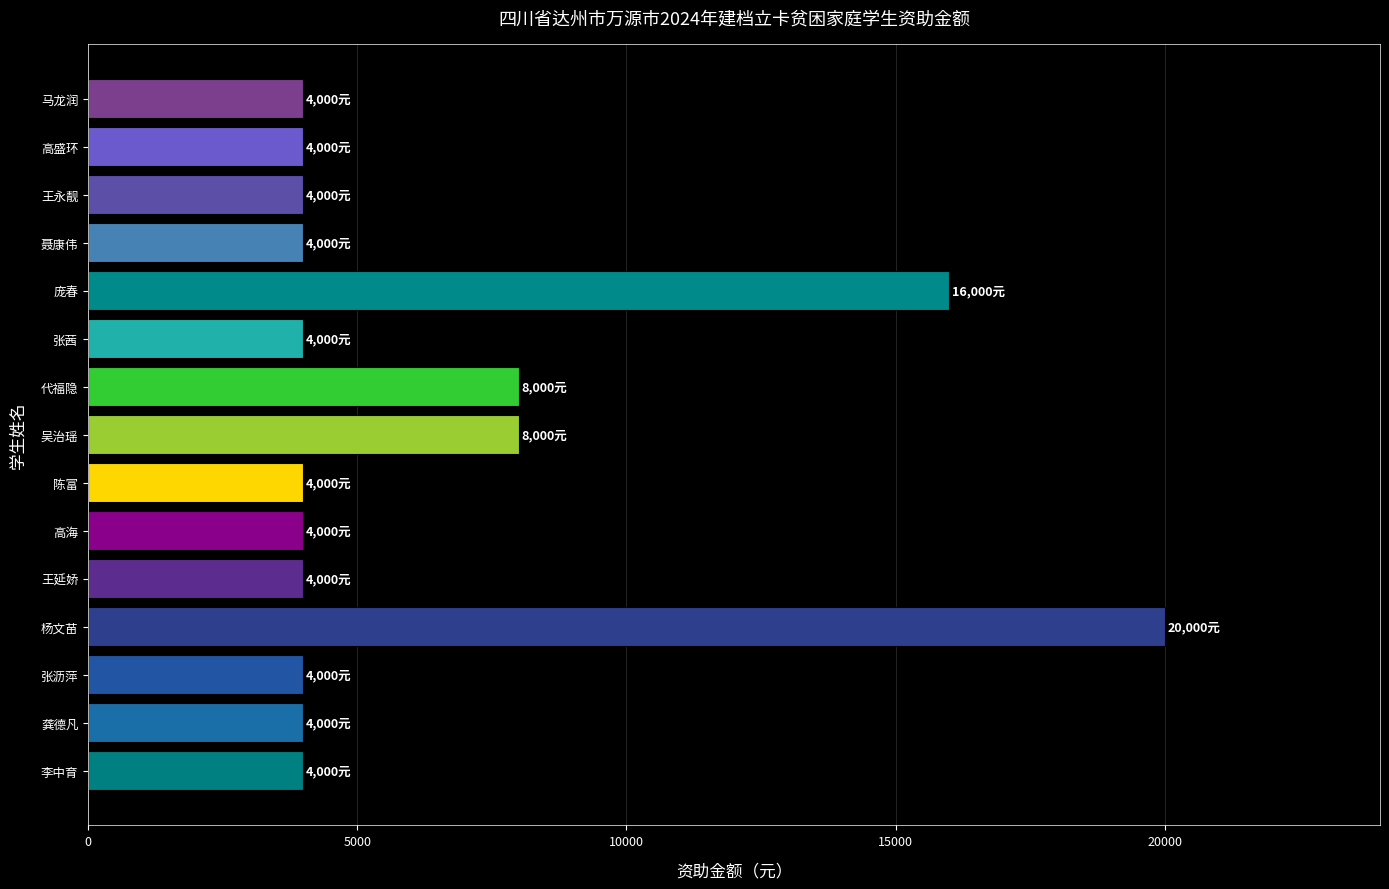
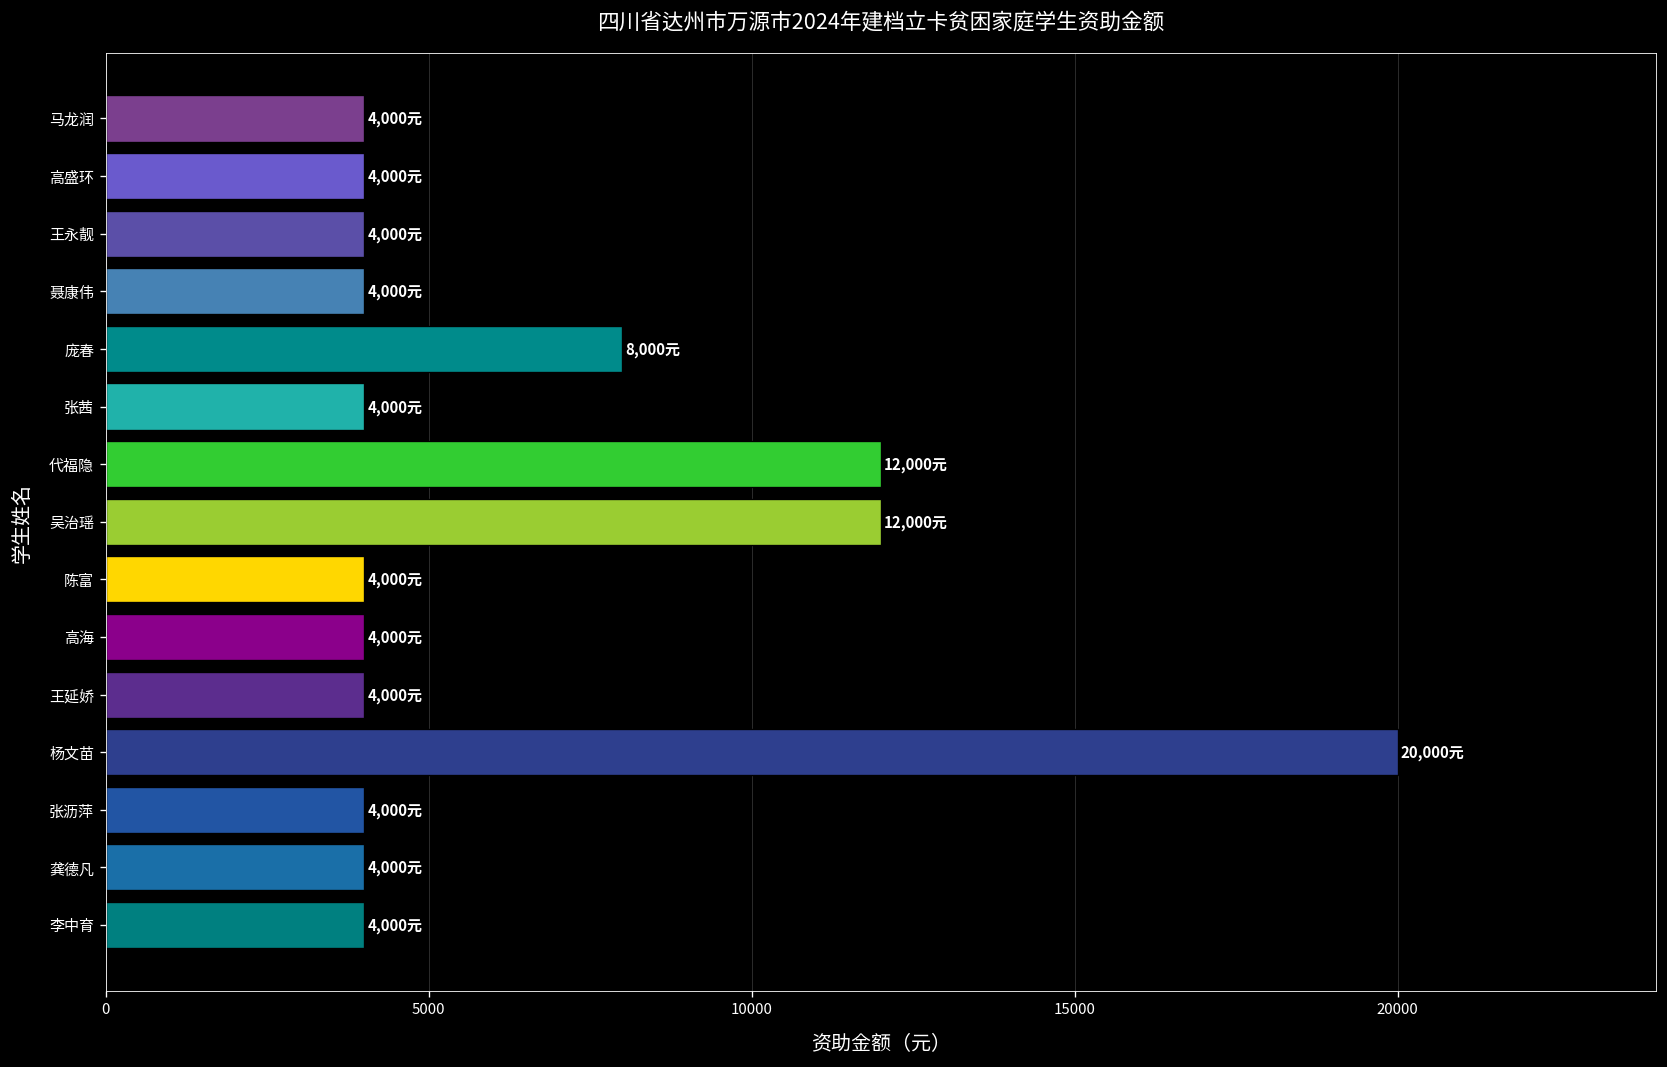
庞春: 16,000元 -> 8,000元
代福隐: 8,000元 -> 12,000元
吴治瑶: 8,000元 -> 12,000元
